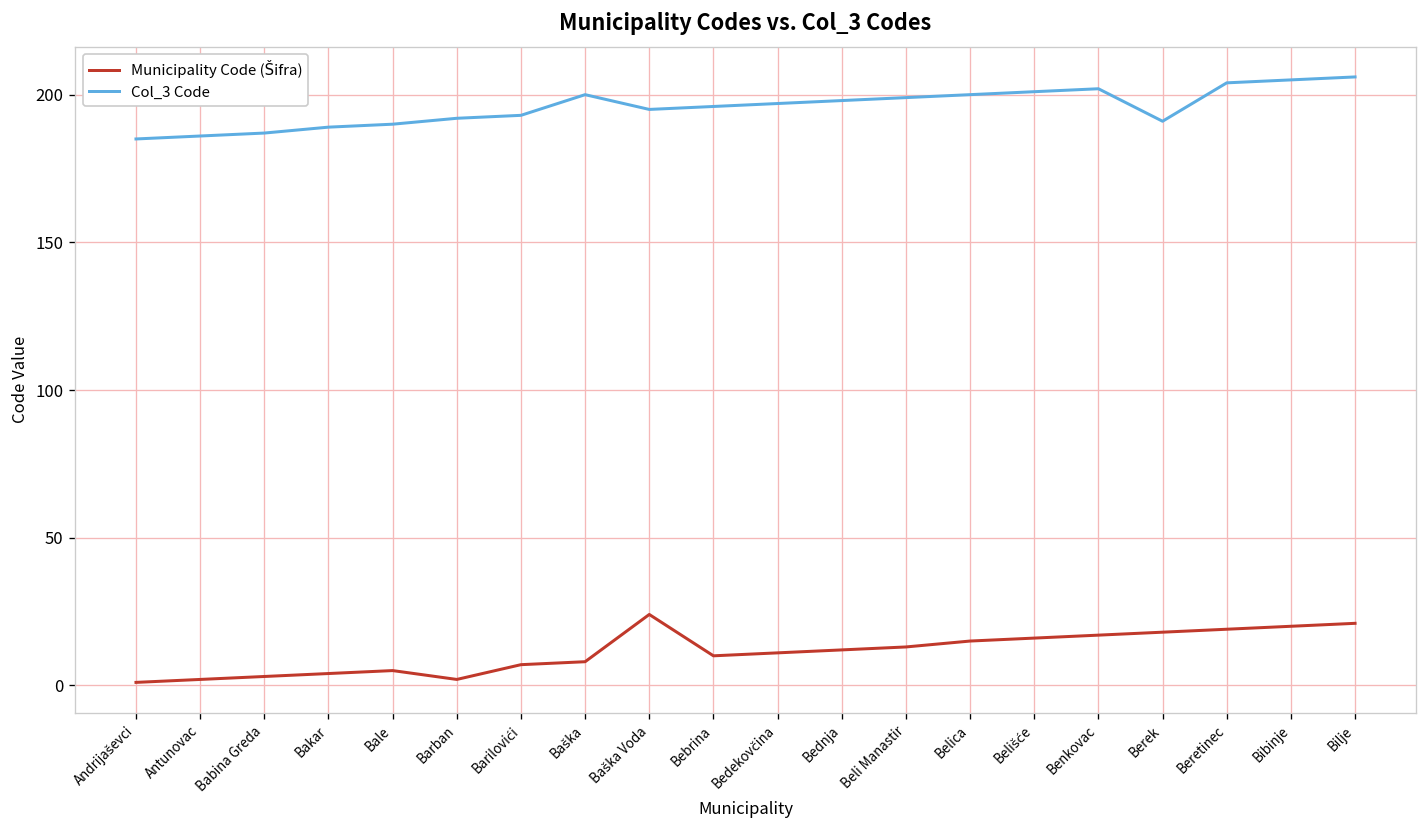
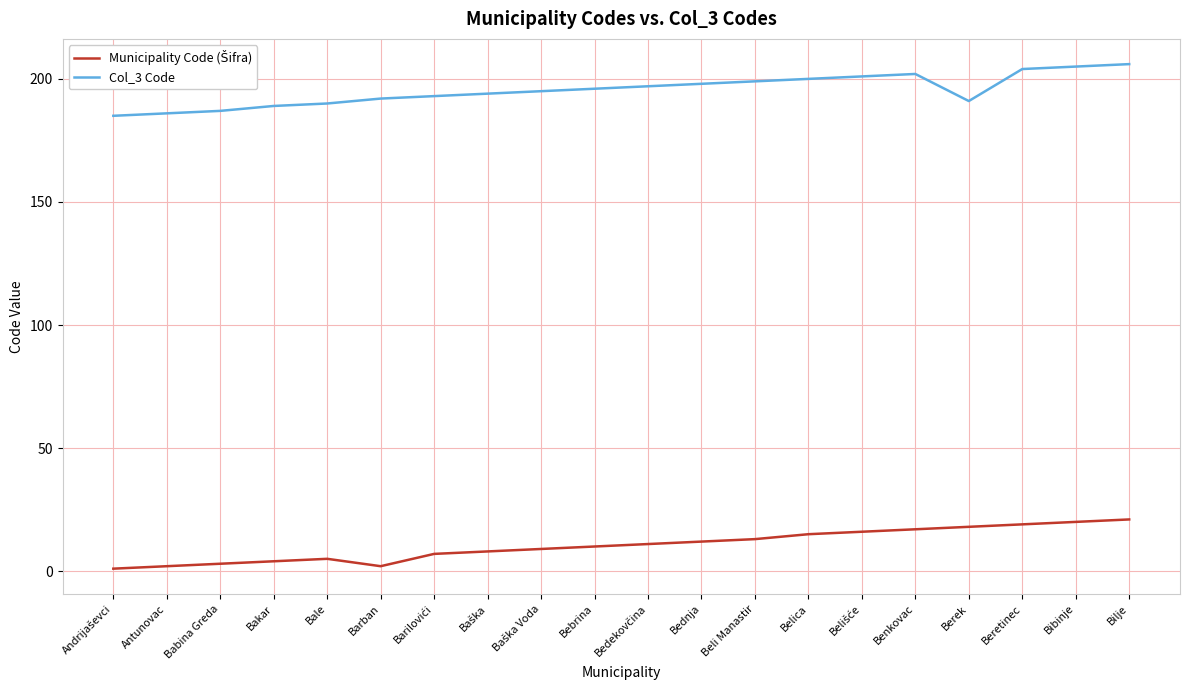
Col_3 Code, Baška: 200 -> 194
Municipality Code (Šifra), Baška Voda: 24 -> 9
